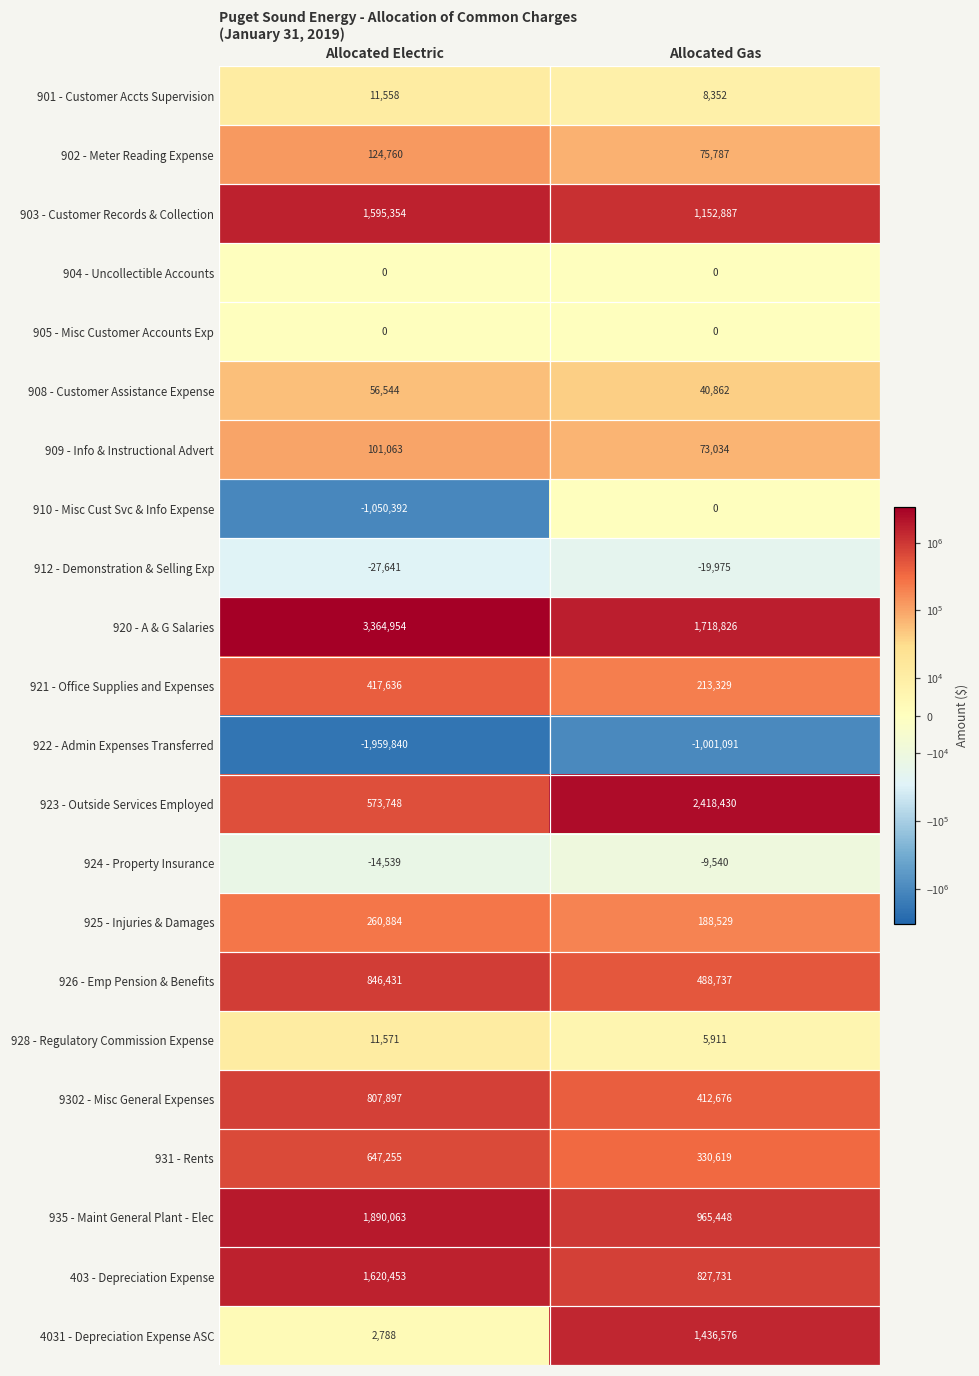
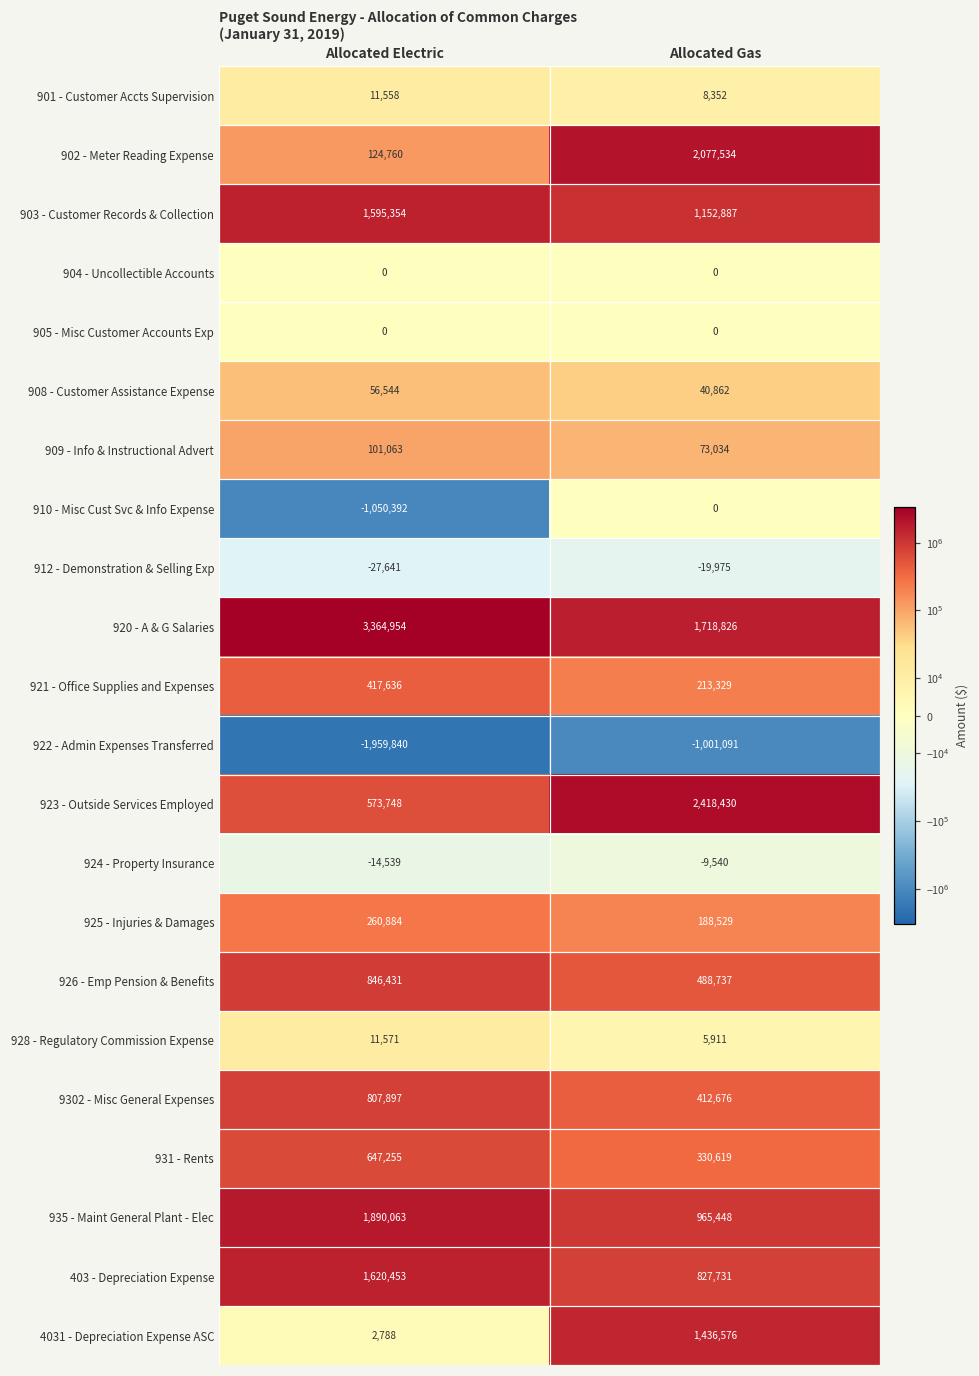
902 - Meter Reading Expense, Allocated Gas: 75,787 -> 2,077,534
